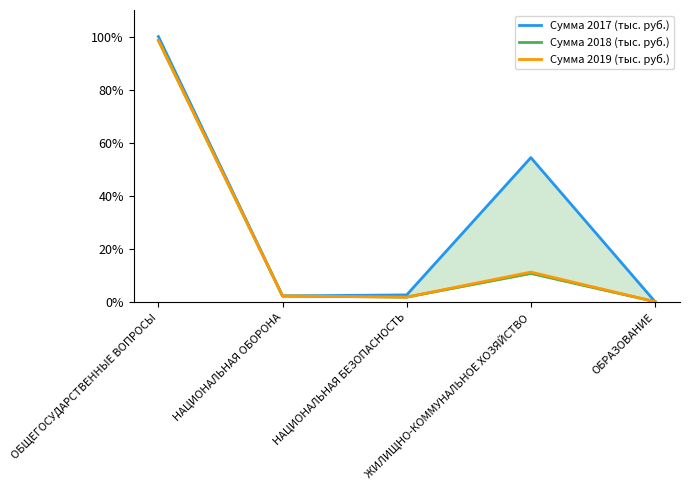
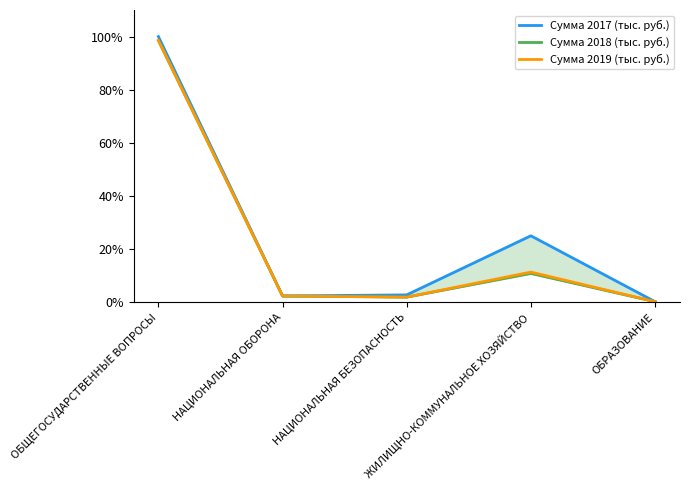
Сумма 2017 (тыс. руб.), ЖИЛИЩНО-КОММУНАЛЬНОЕ ХОЗЯЙСТВО: 54% -> 25%
